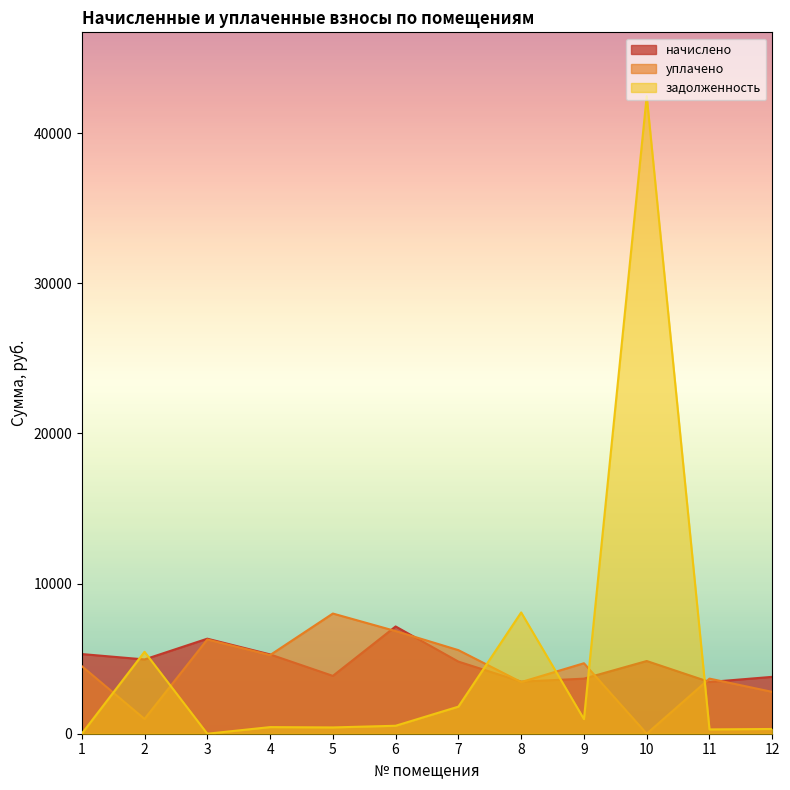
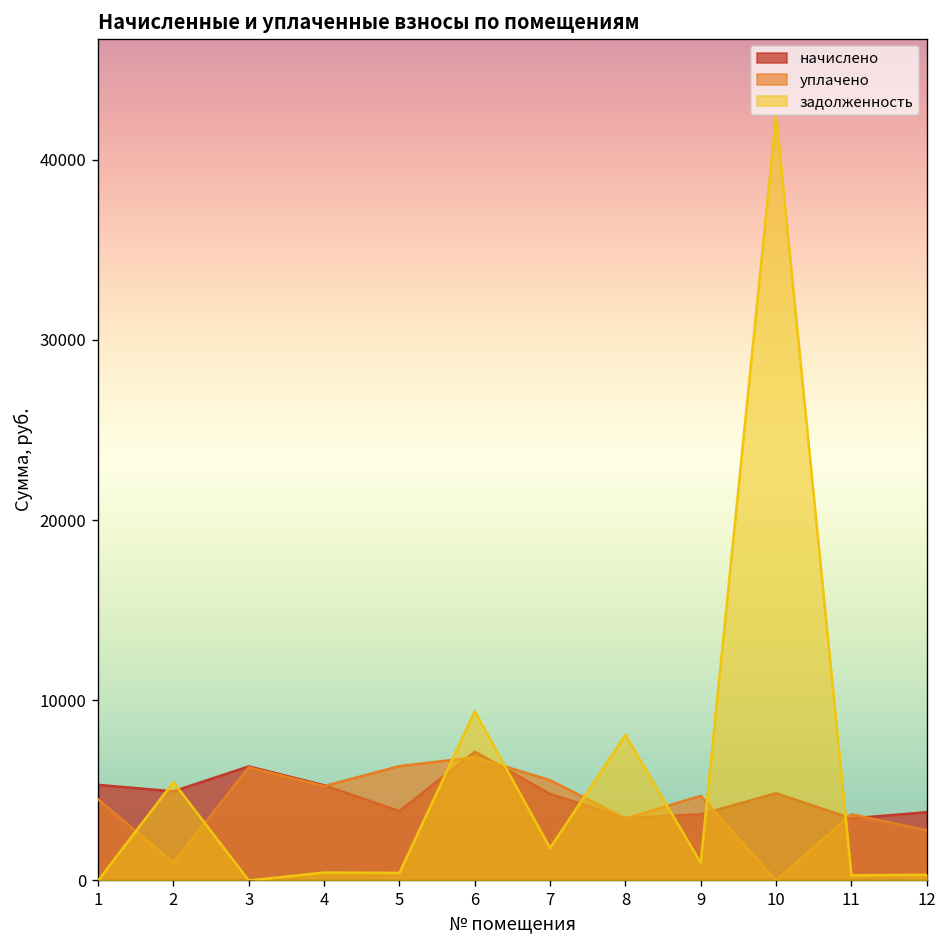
уплачено, 5: 8000 -> 6300
задолженность, 6: 500 -> 9400
